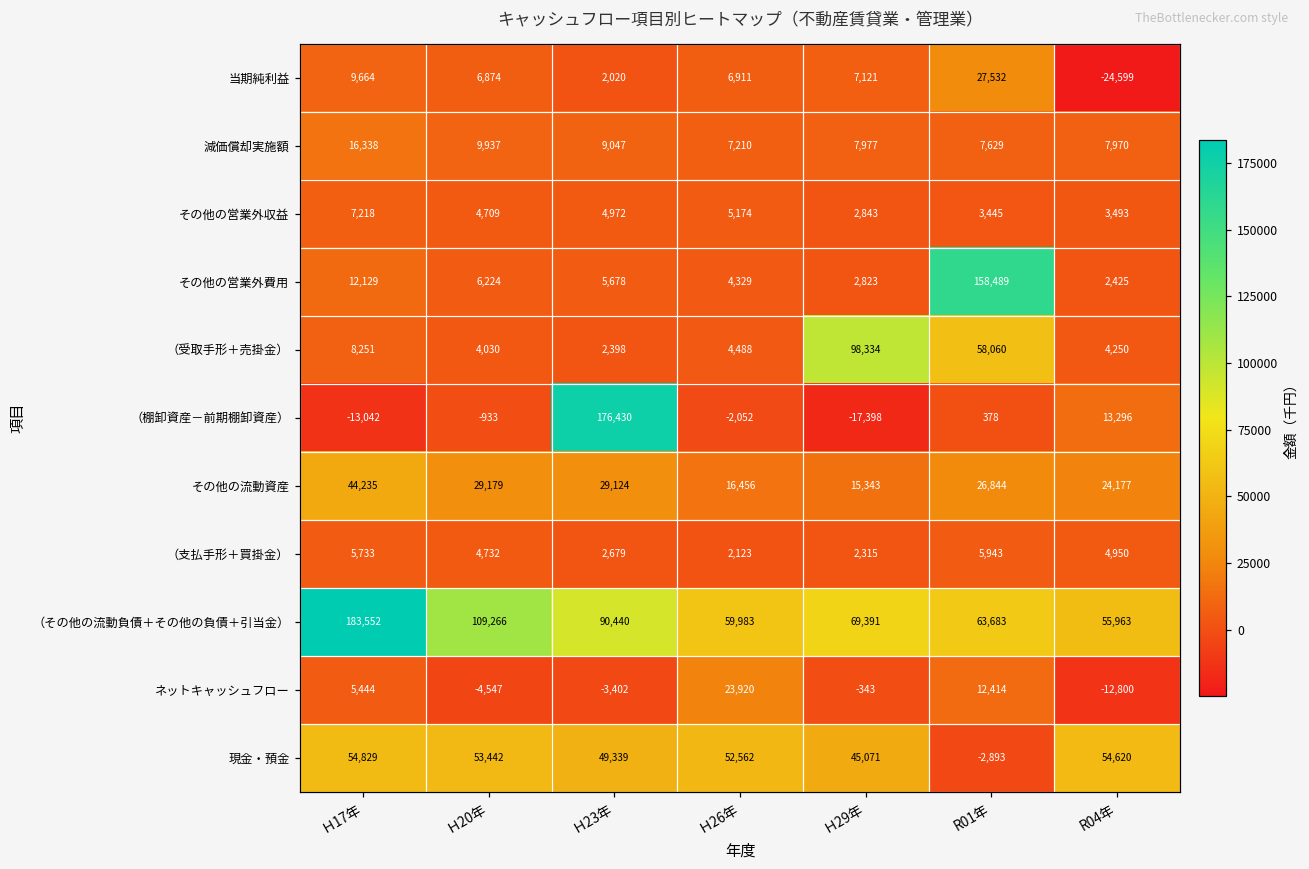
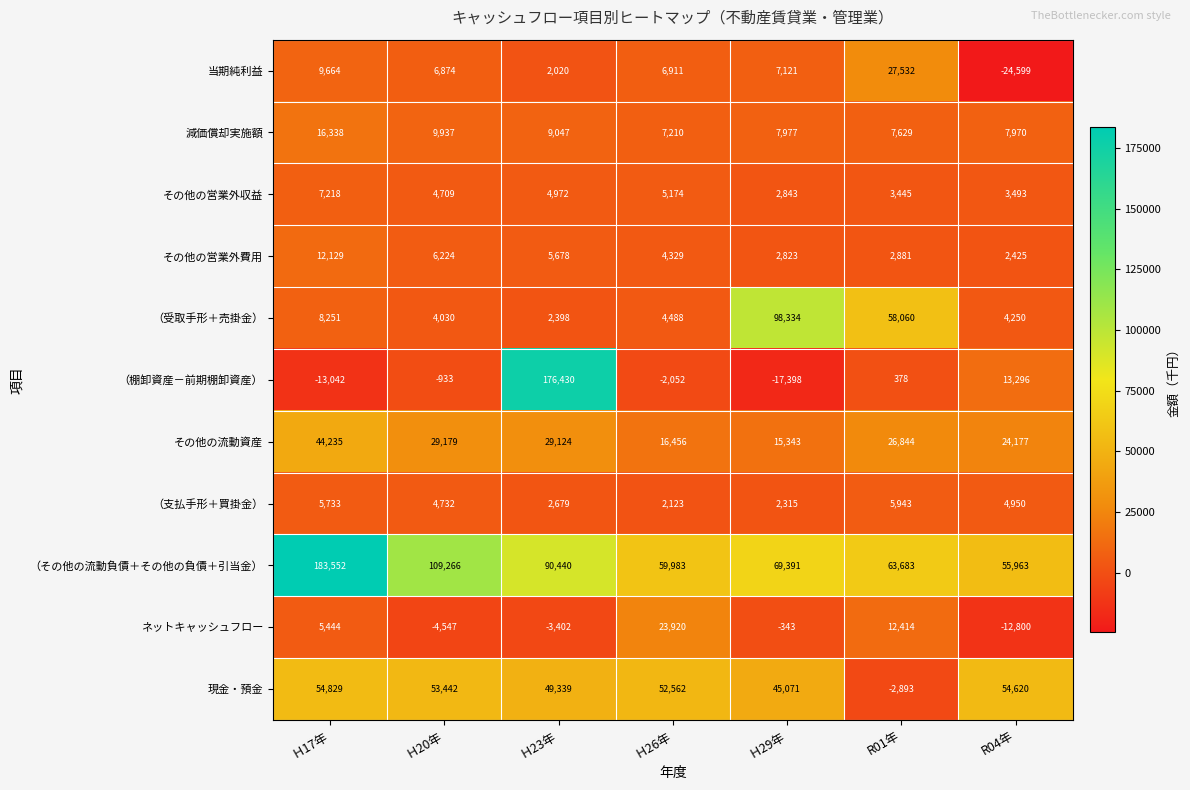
その他の営業外費用, R01年: 158,489 -> 2,881
